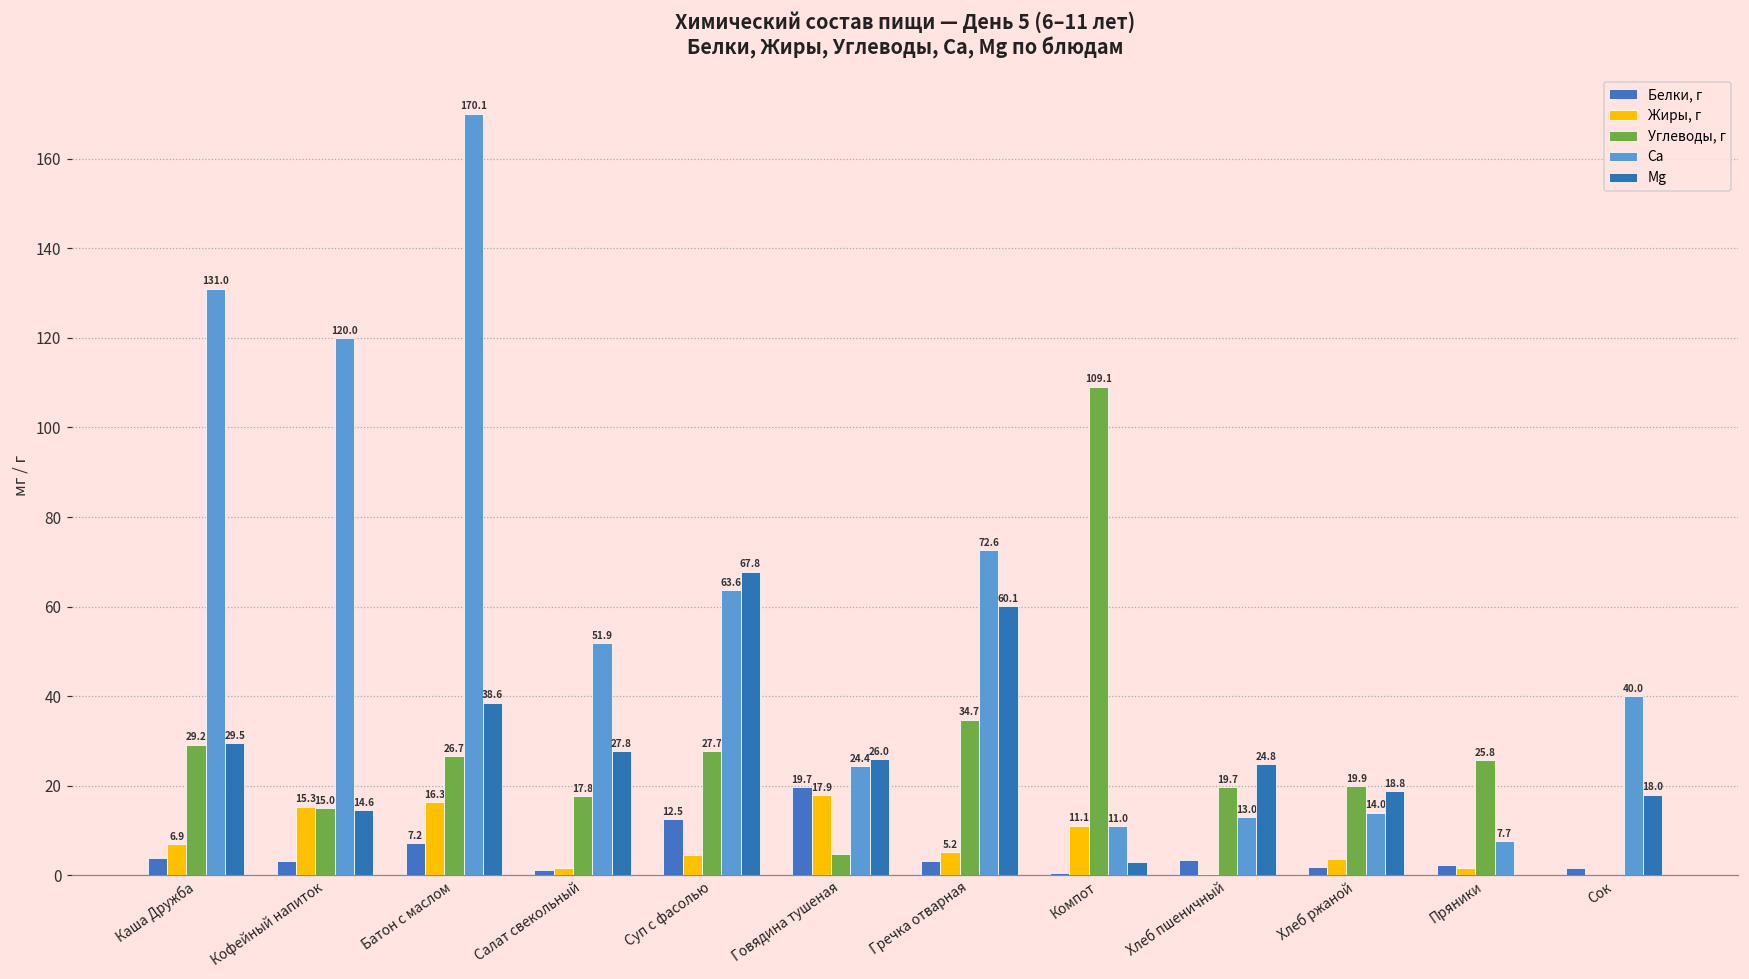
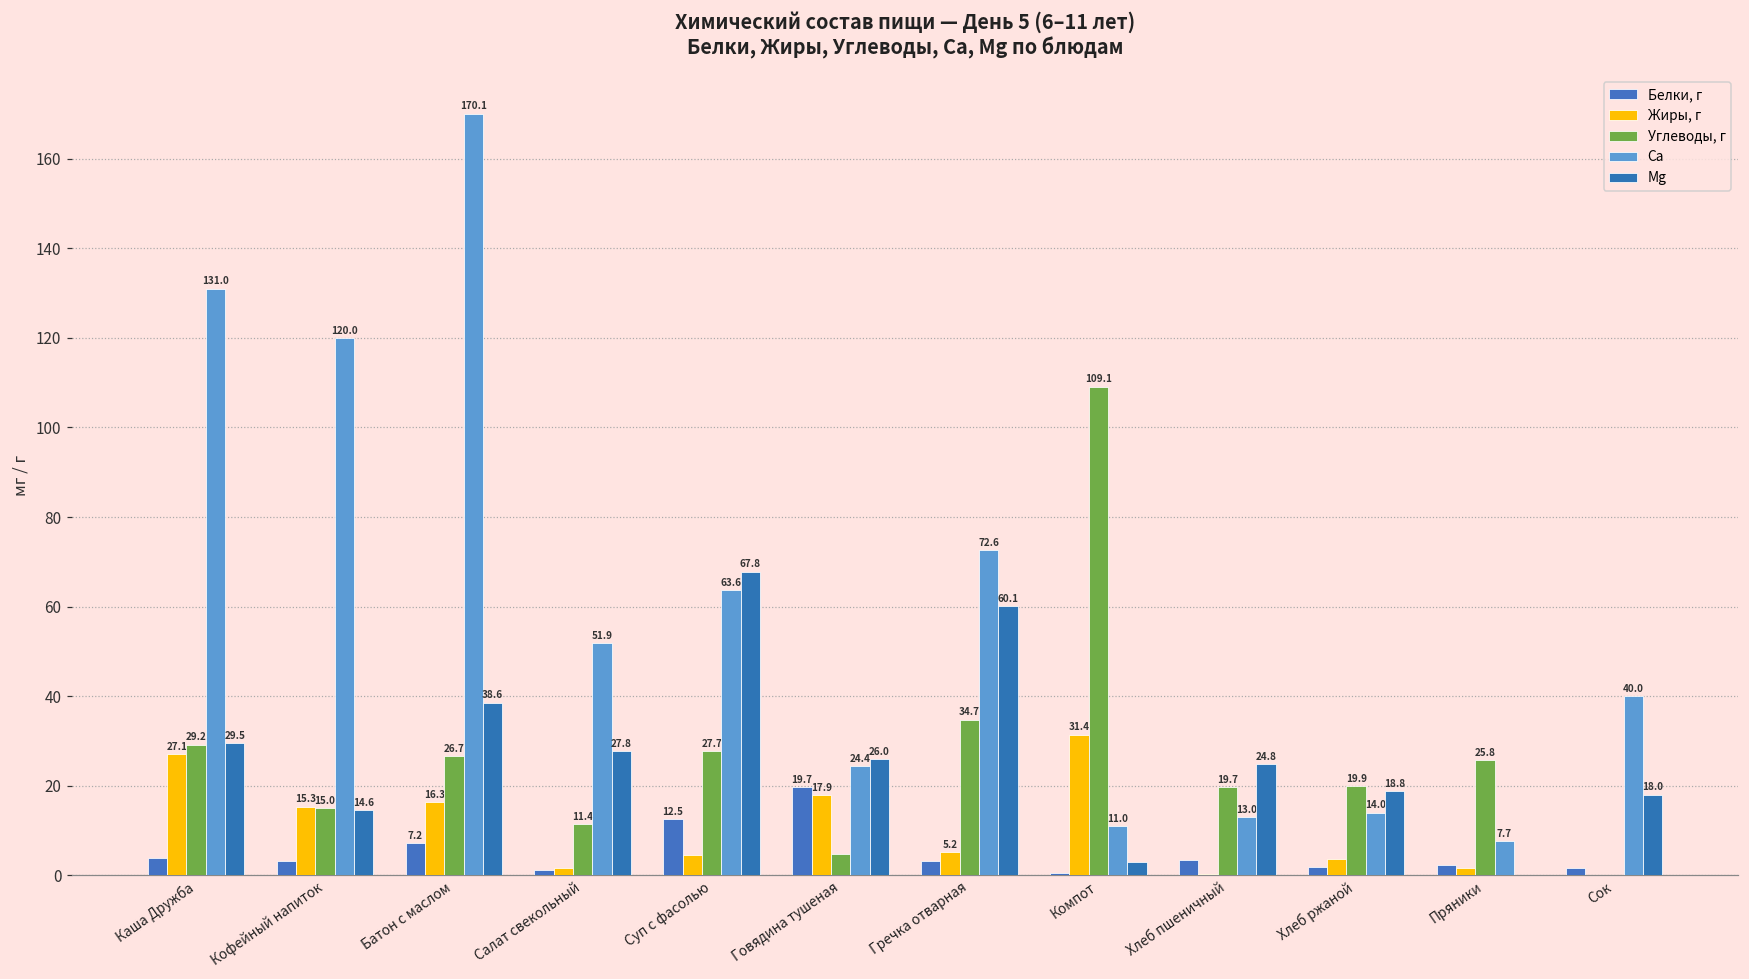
Жиры, г, Каша Дружба: 6.9 -> 27.1
Углеводы, г, Салат свекольный: 17.8 -> 11.4
Жиры, г, Компот: 11.1 -> 31.4
